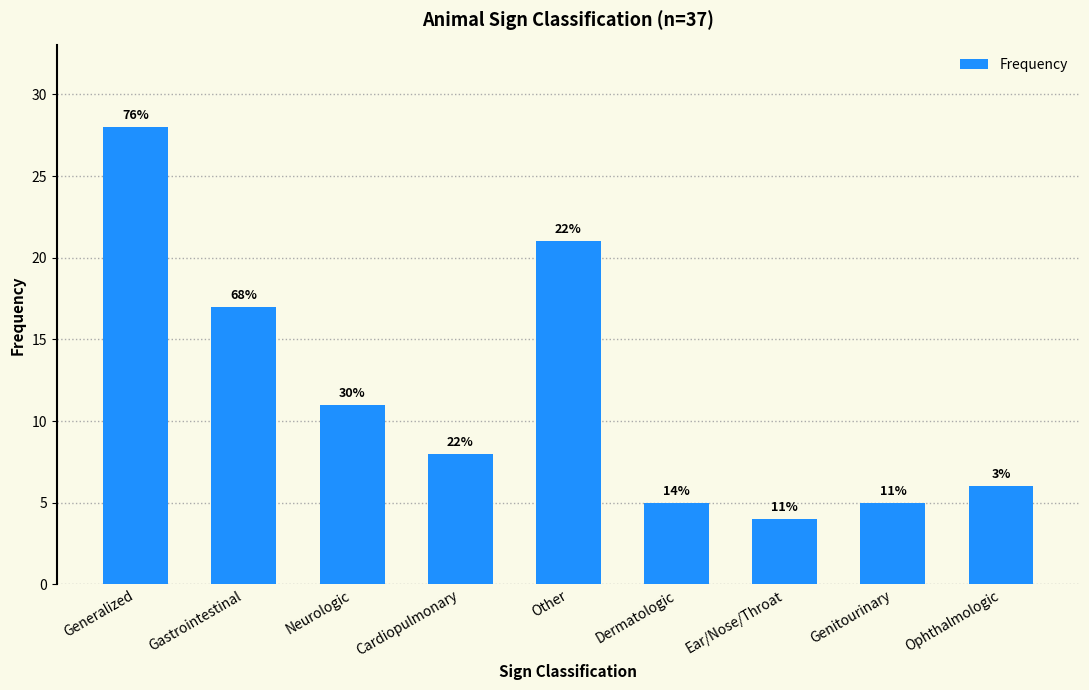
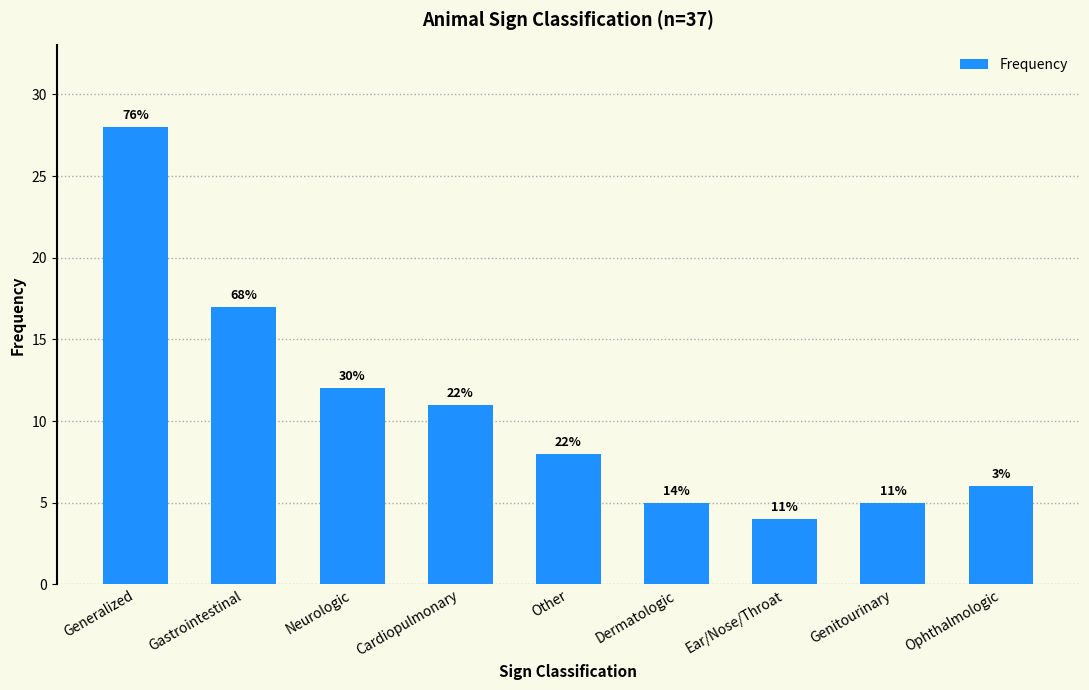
Neurologic: 11 -> 12
Cardiopulmonary: 8 -> 11
Other: 21 -> 8
